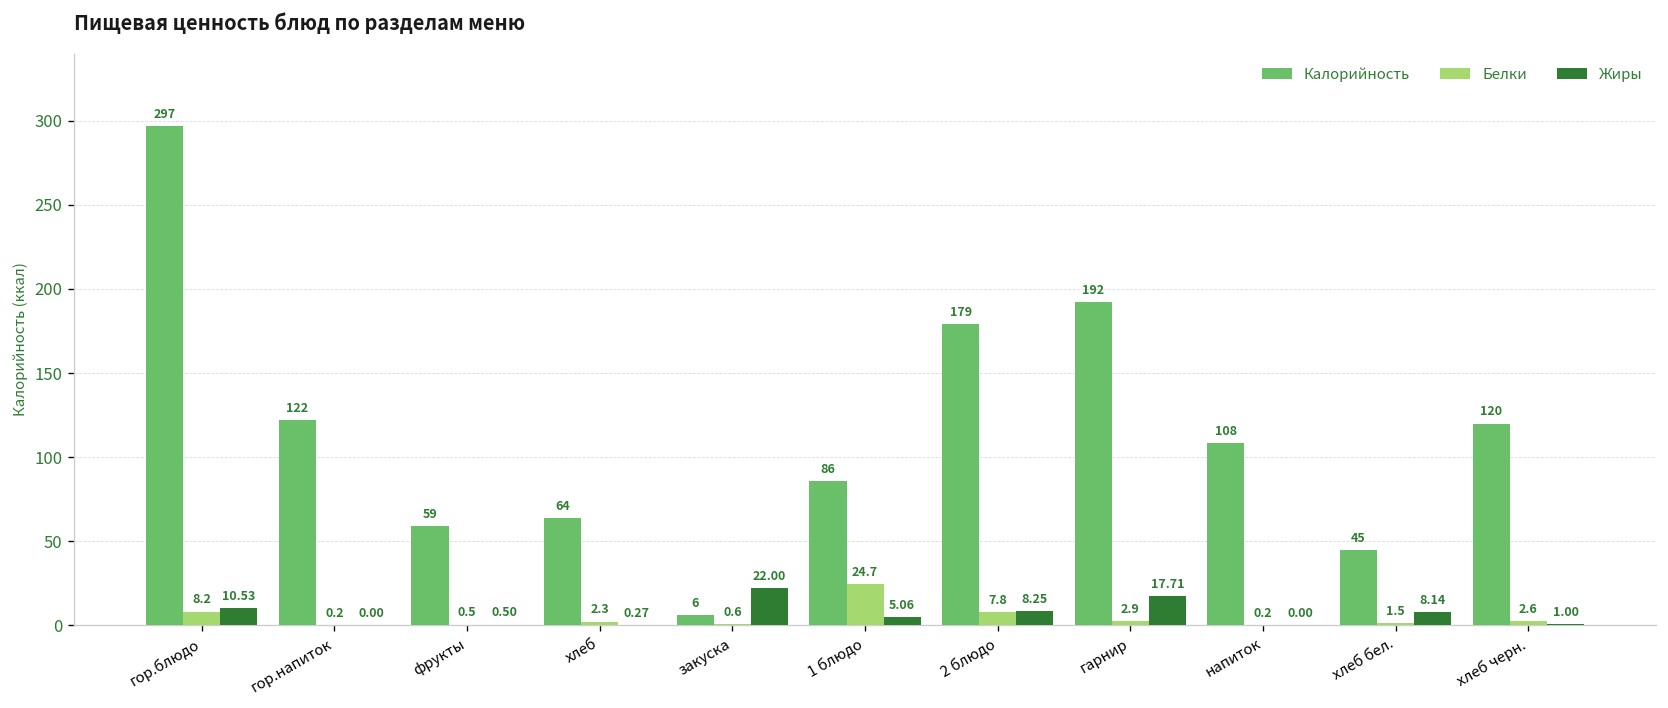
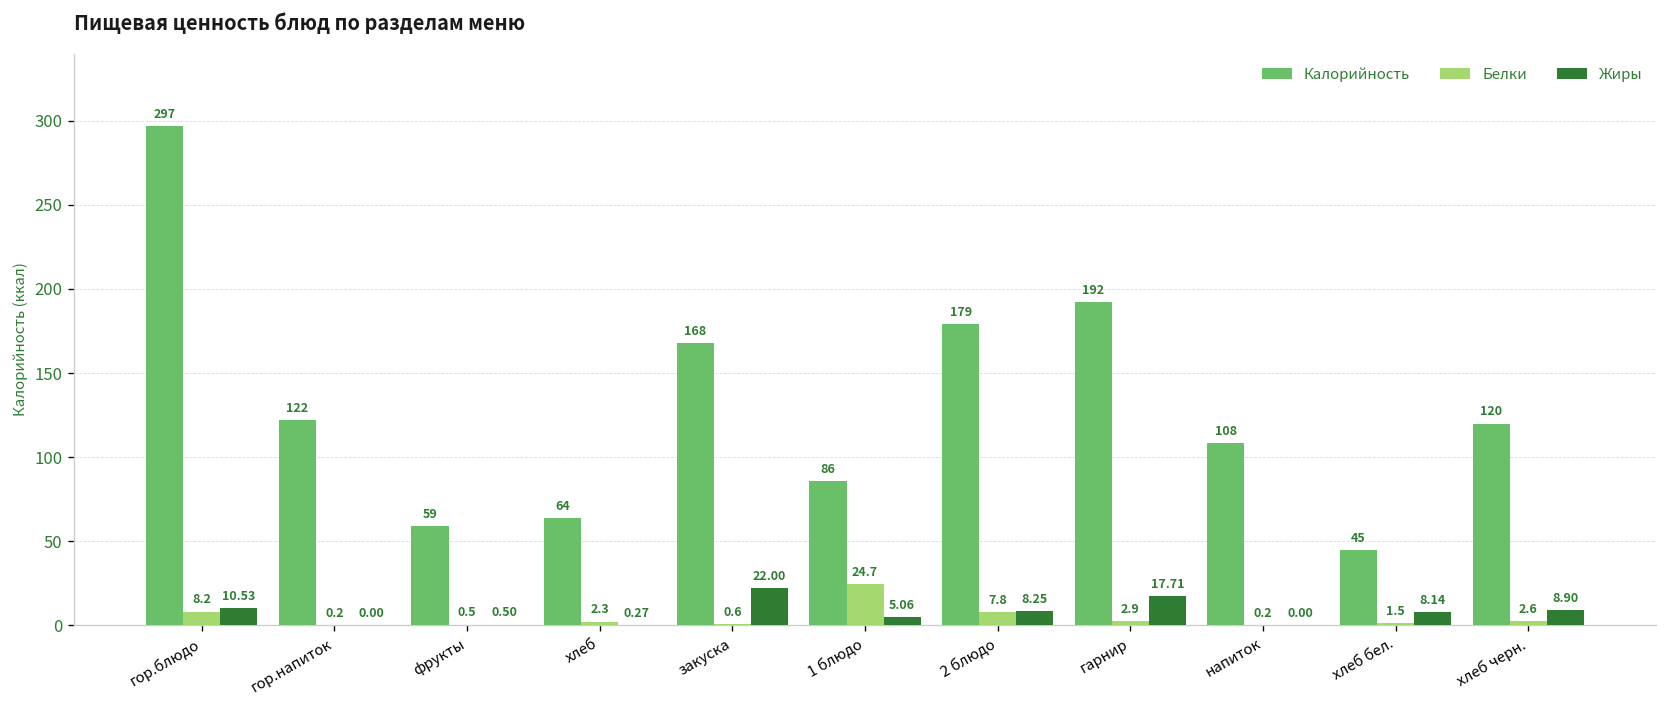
Калорийность, закуска: 6 -> 168
Жиры, хлеб черн.: 1.00 -> 8.90
